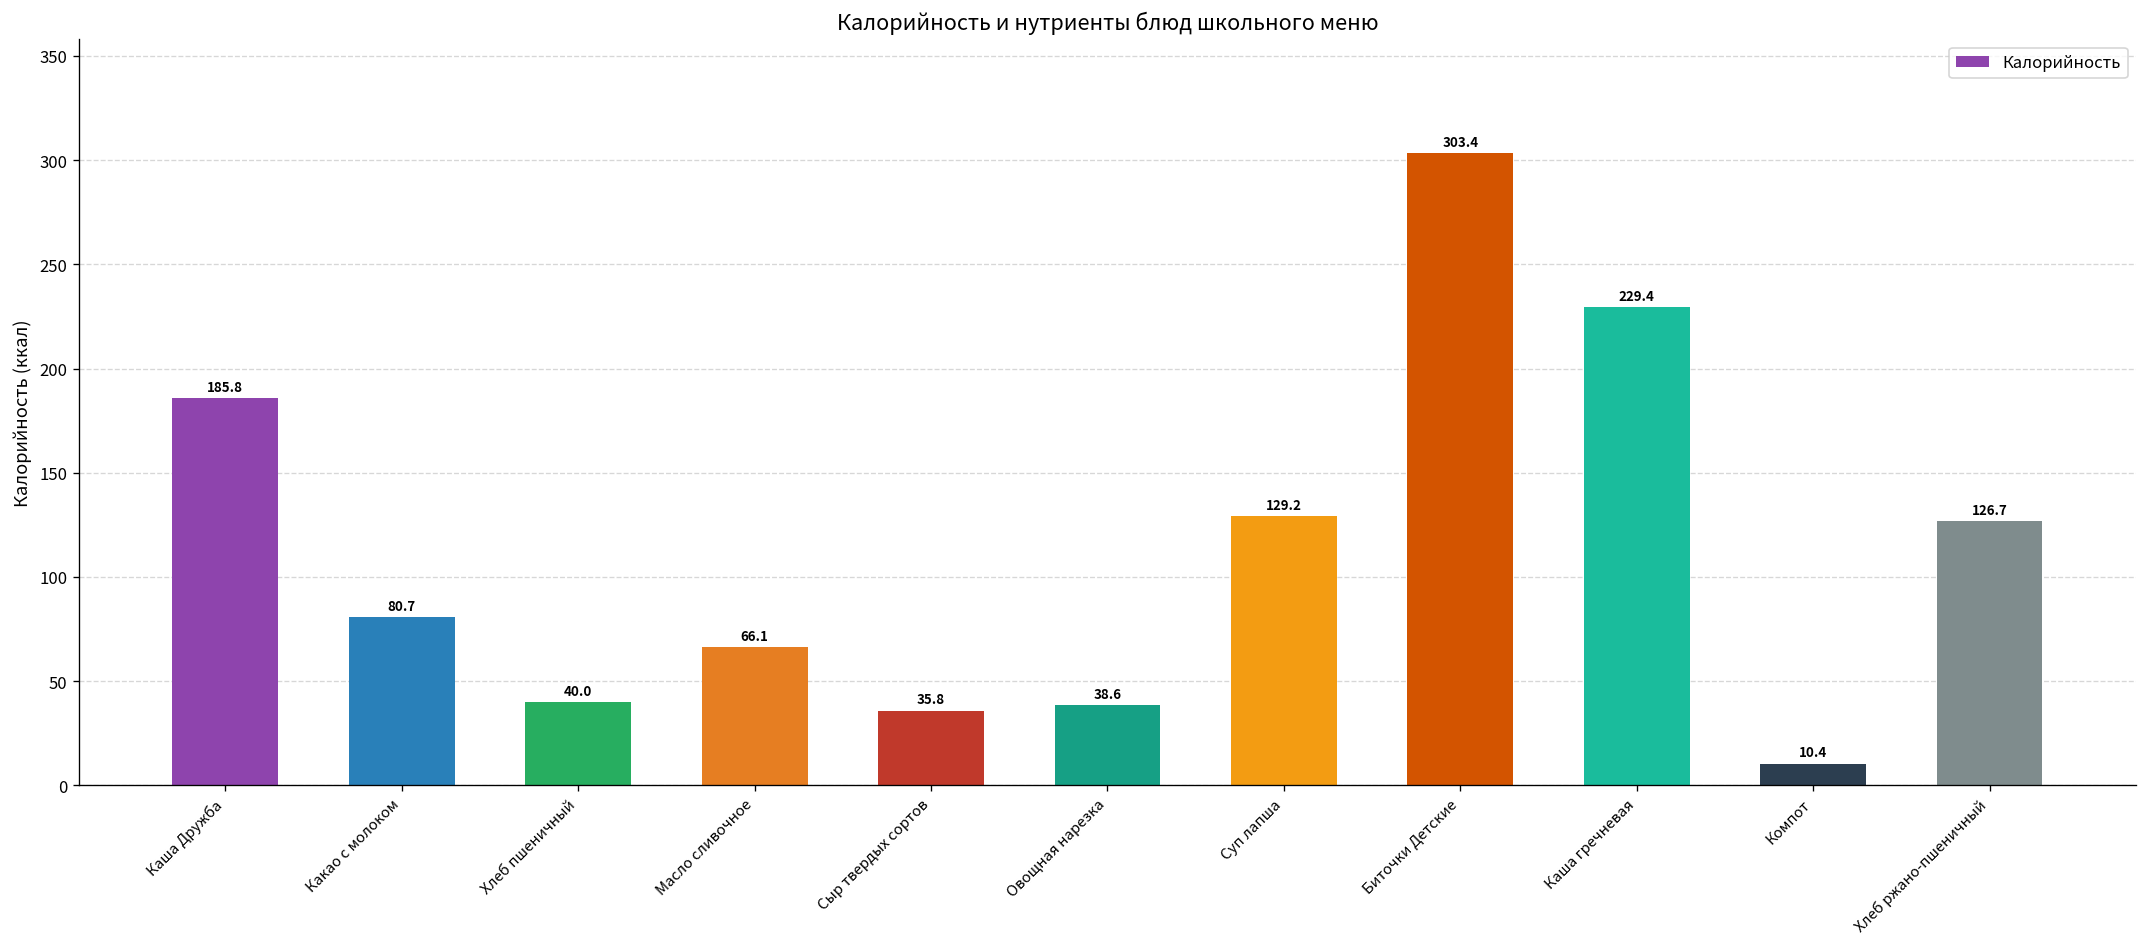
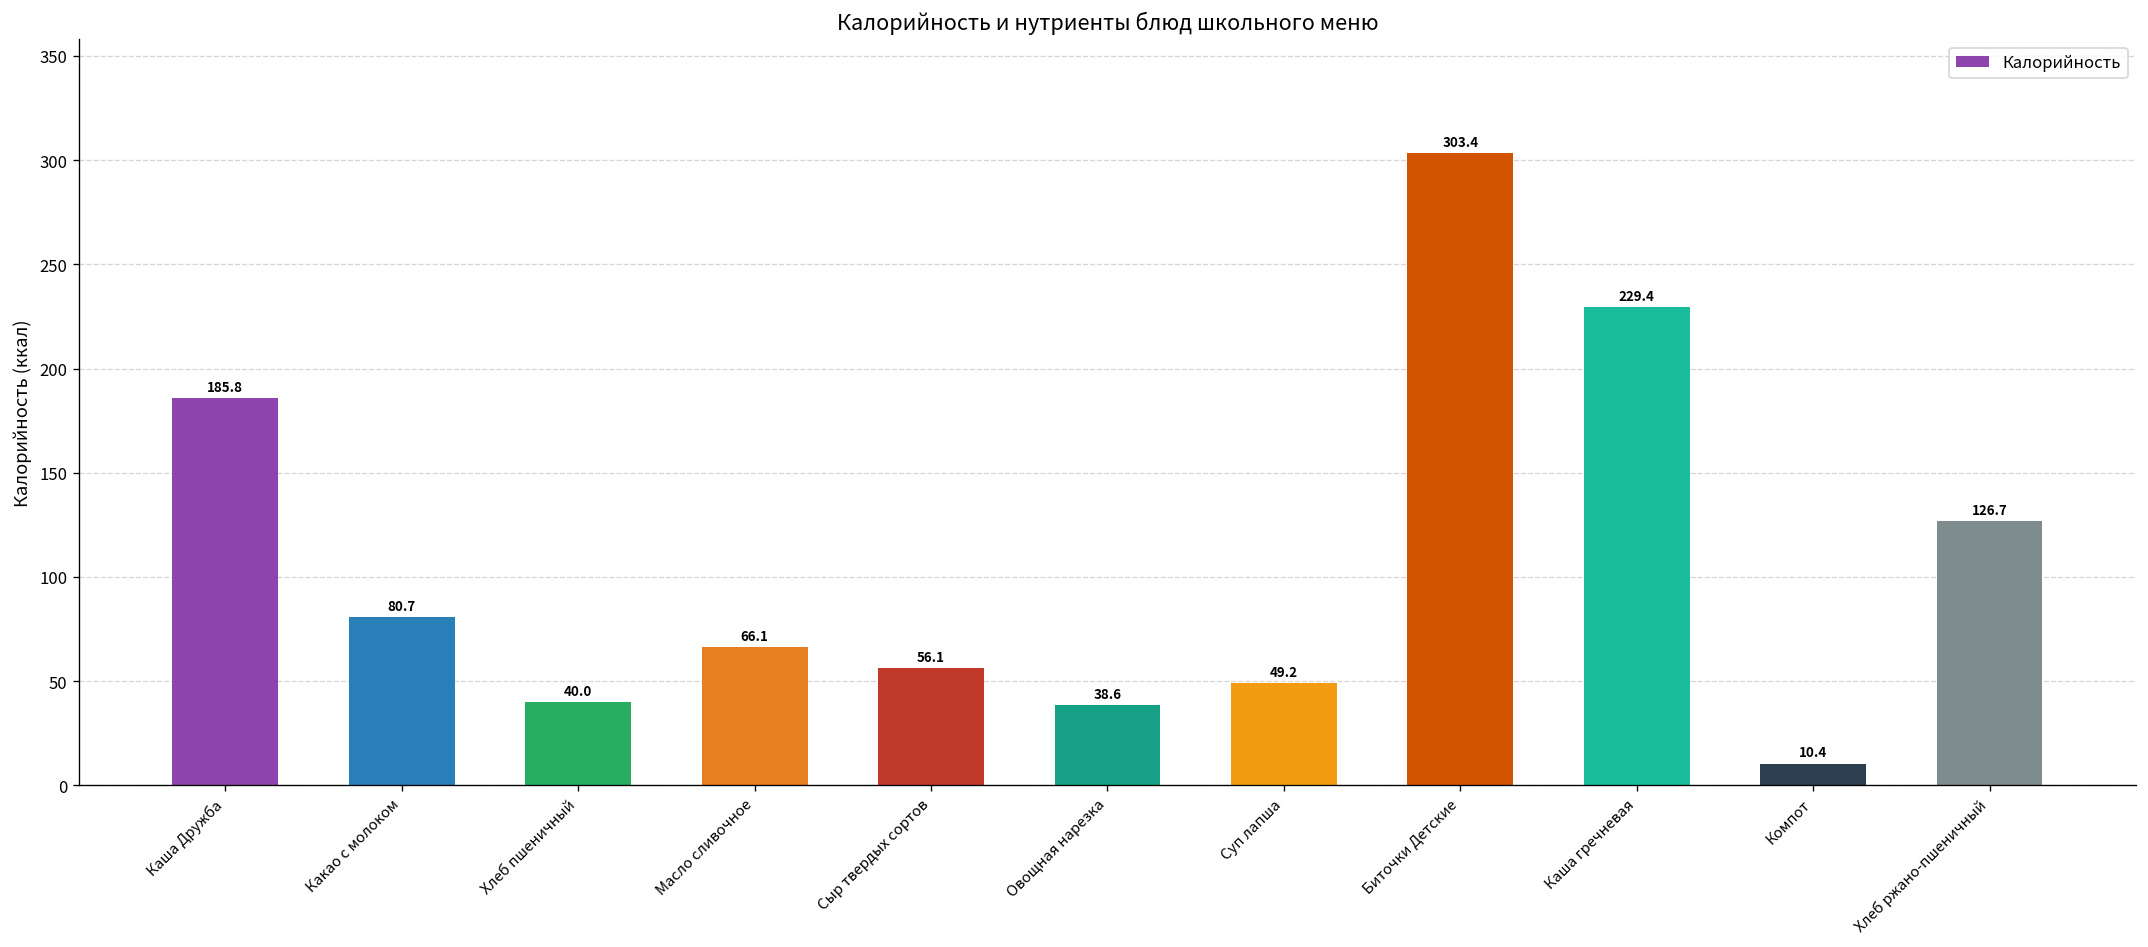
Сыр твердых сортов: 35.8 -> 56.1
Суп лапша: 129.2 -> 49.2
